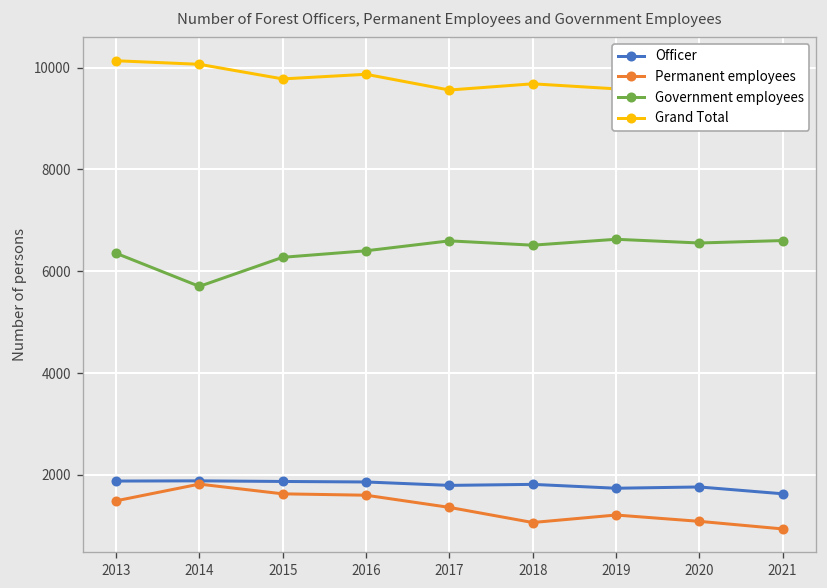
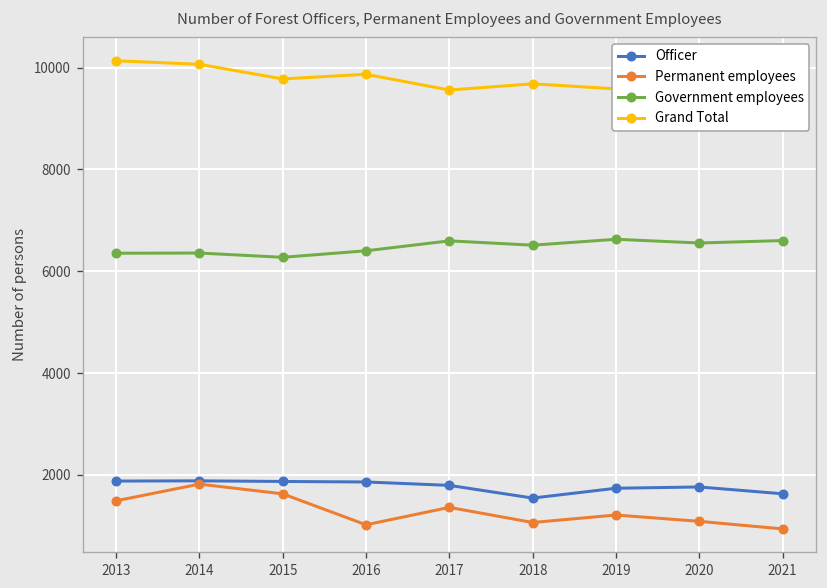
Government employees, 2014: 5700 -> 6400
Permanent employees, 2016: 1600 -> 1000
Officer, 2018: 1800 -> 1500
